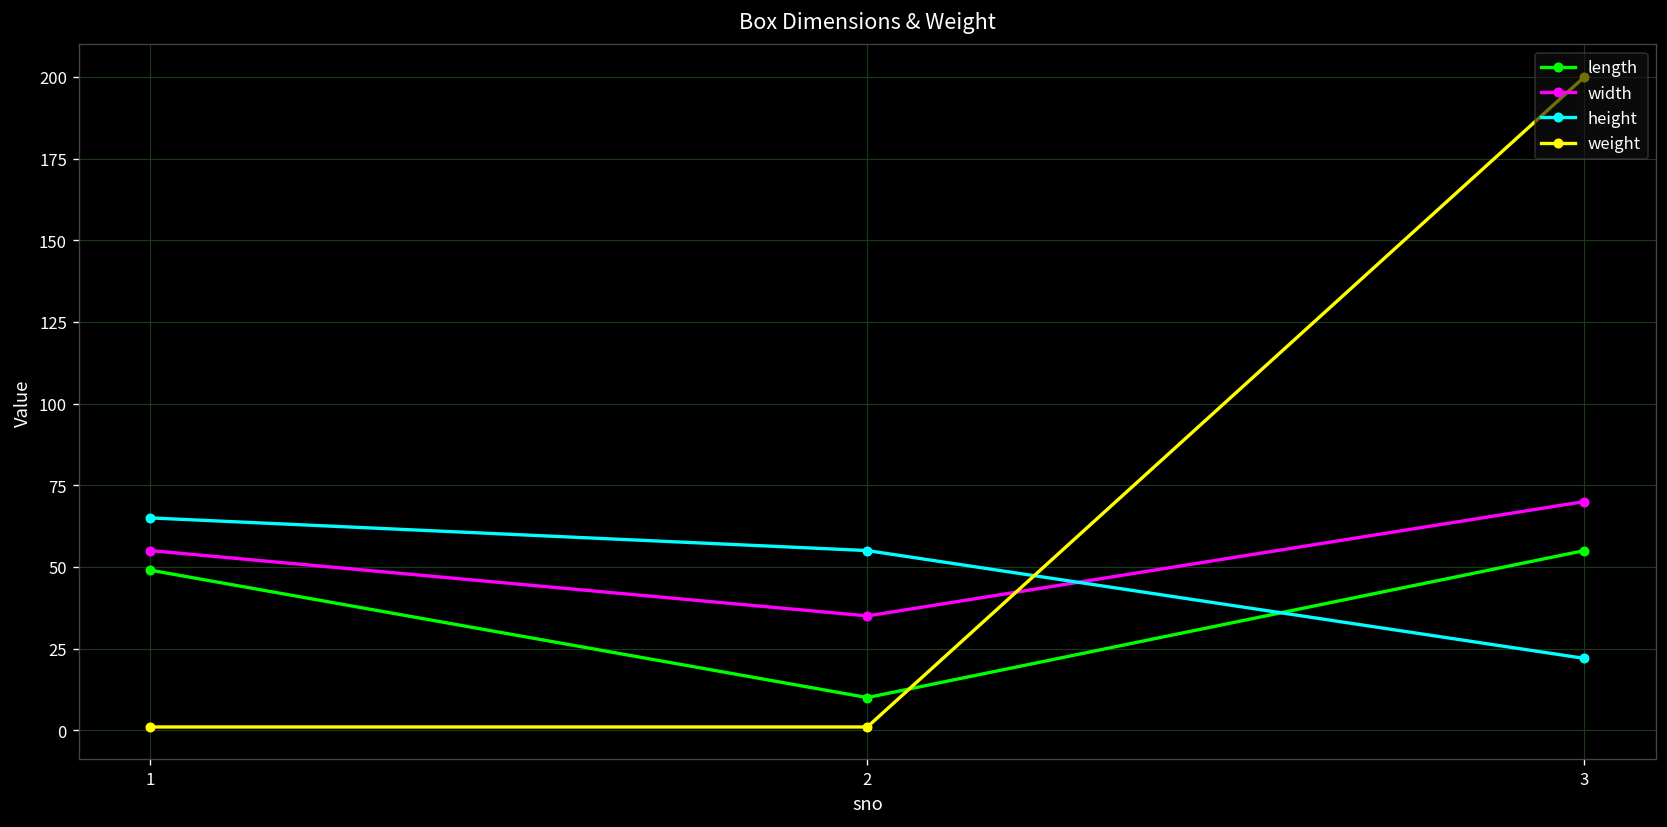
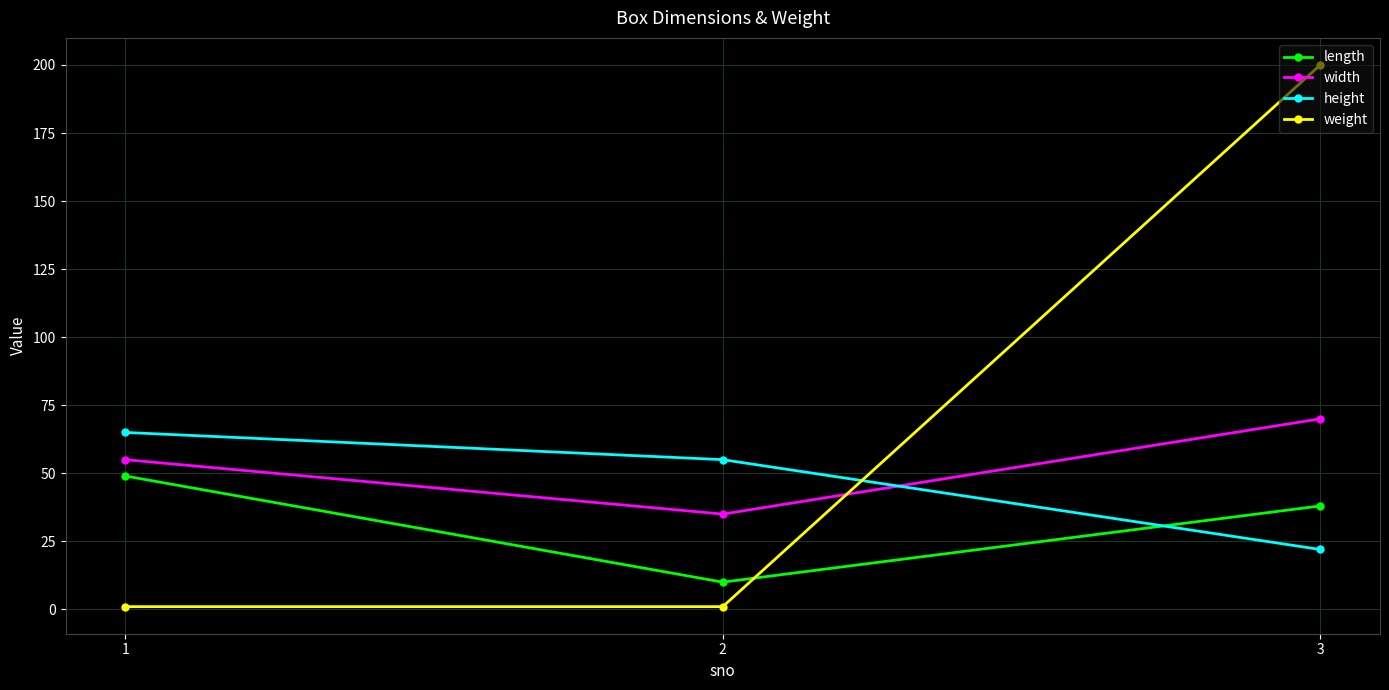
length, 3: 55 -> 38
